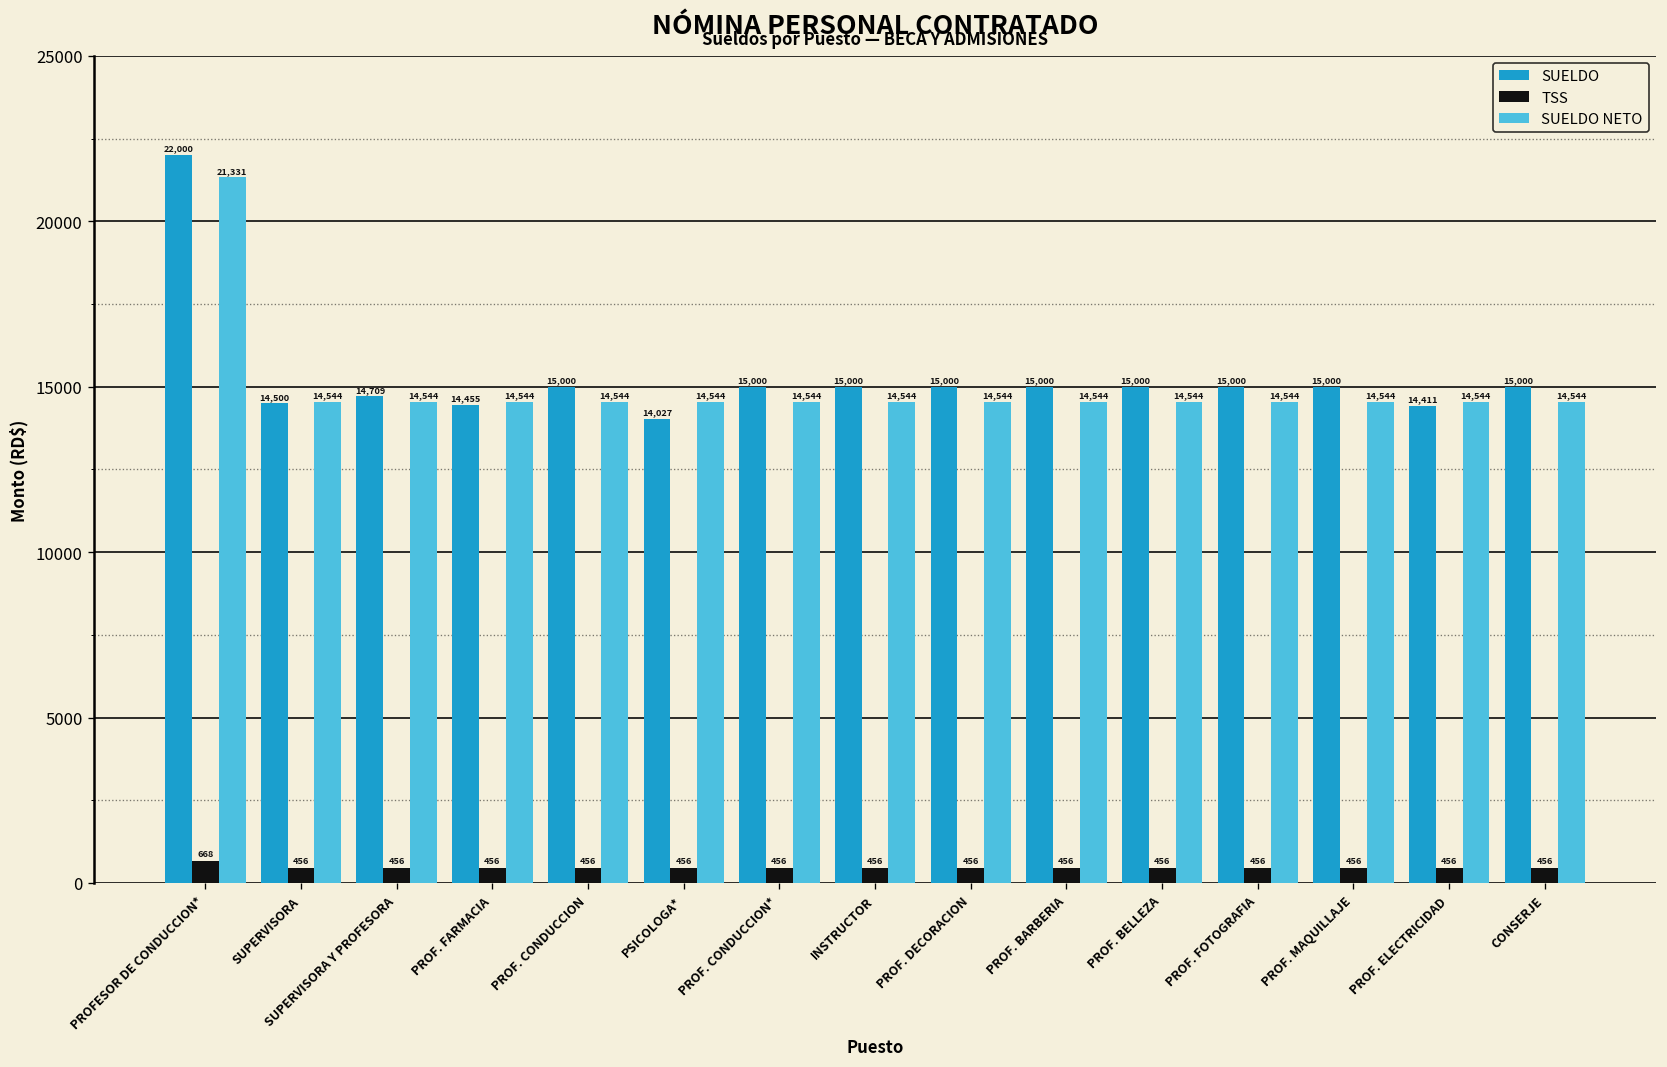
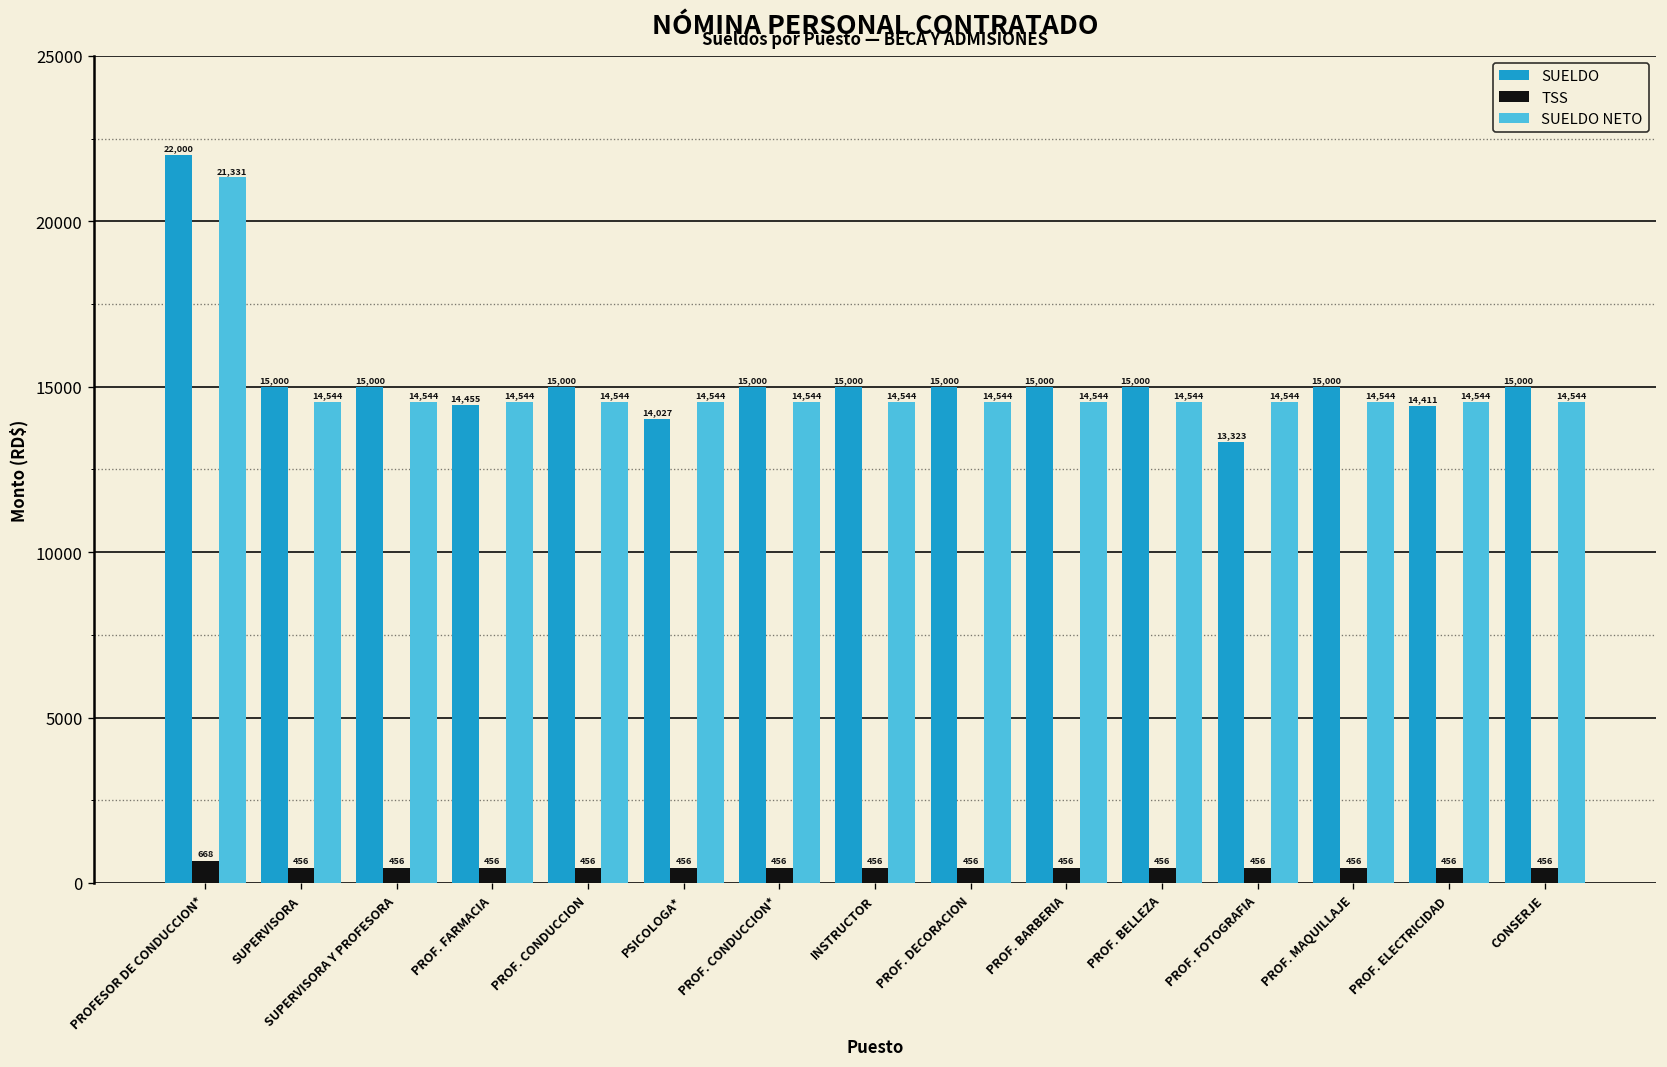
SUELDO, SUPERVISORA: 14,500 -> 15,000
SUELDO, SUPERVISORA Y PROFESORA: 14,709 -> 15,000
SUELDO, PROF. FOTOGRAFIA: 15,000 -> 13,323
